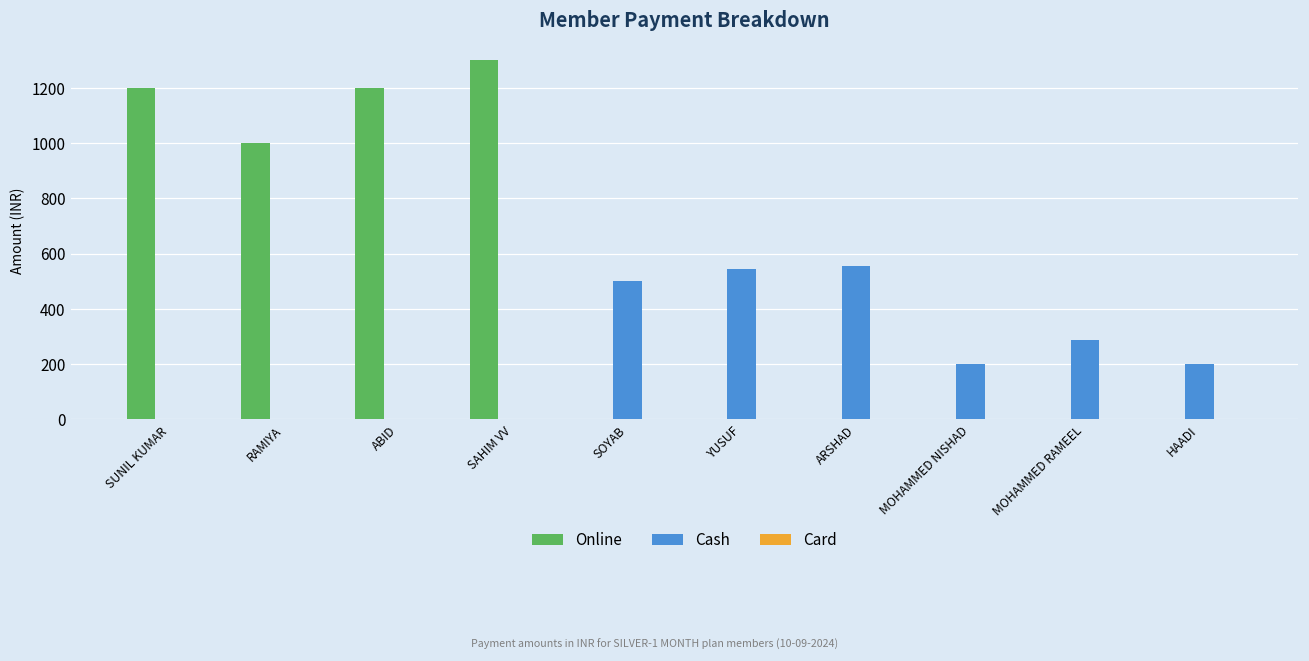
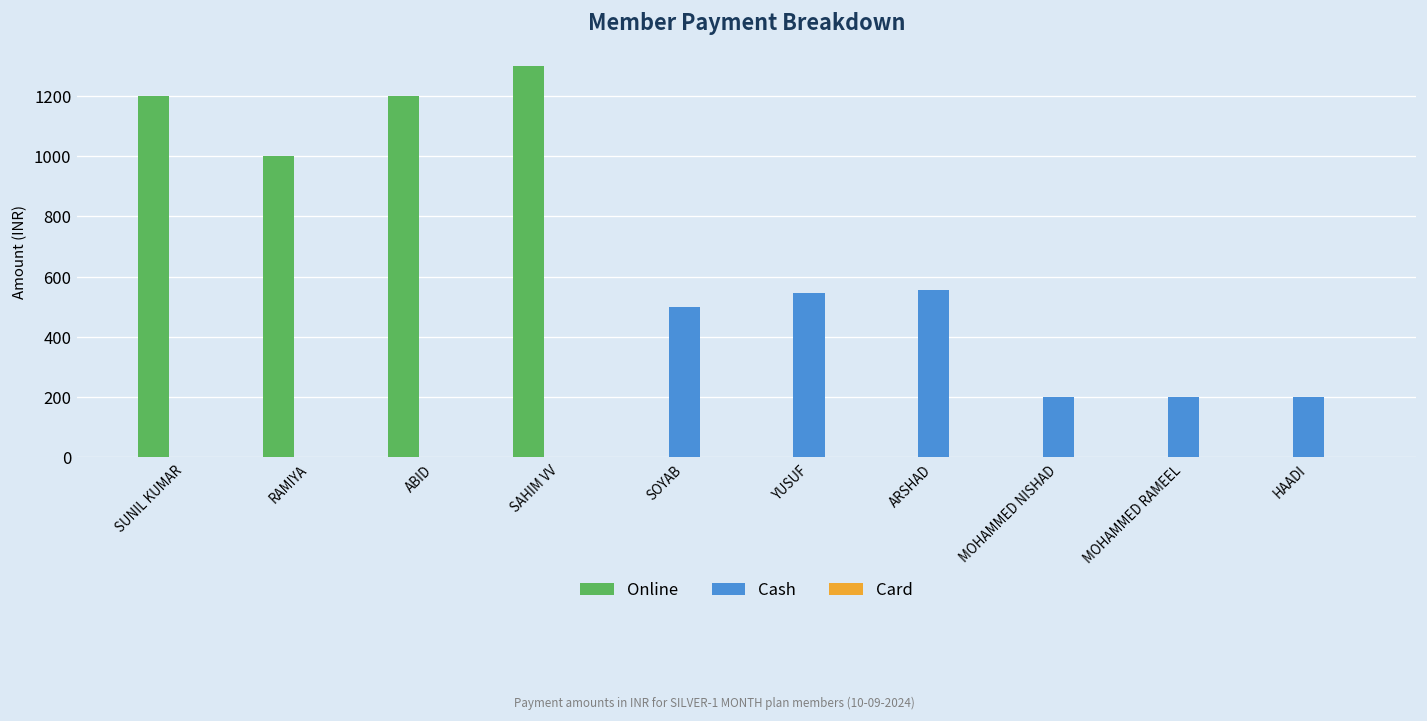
Cash, MOHAMMED RAMEEL: 290 -> 200
